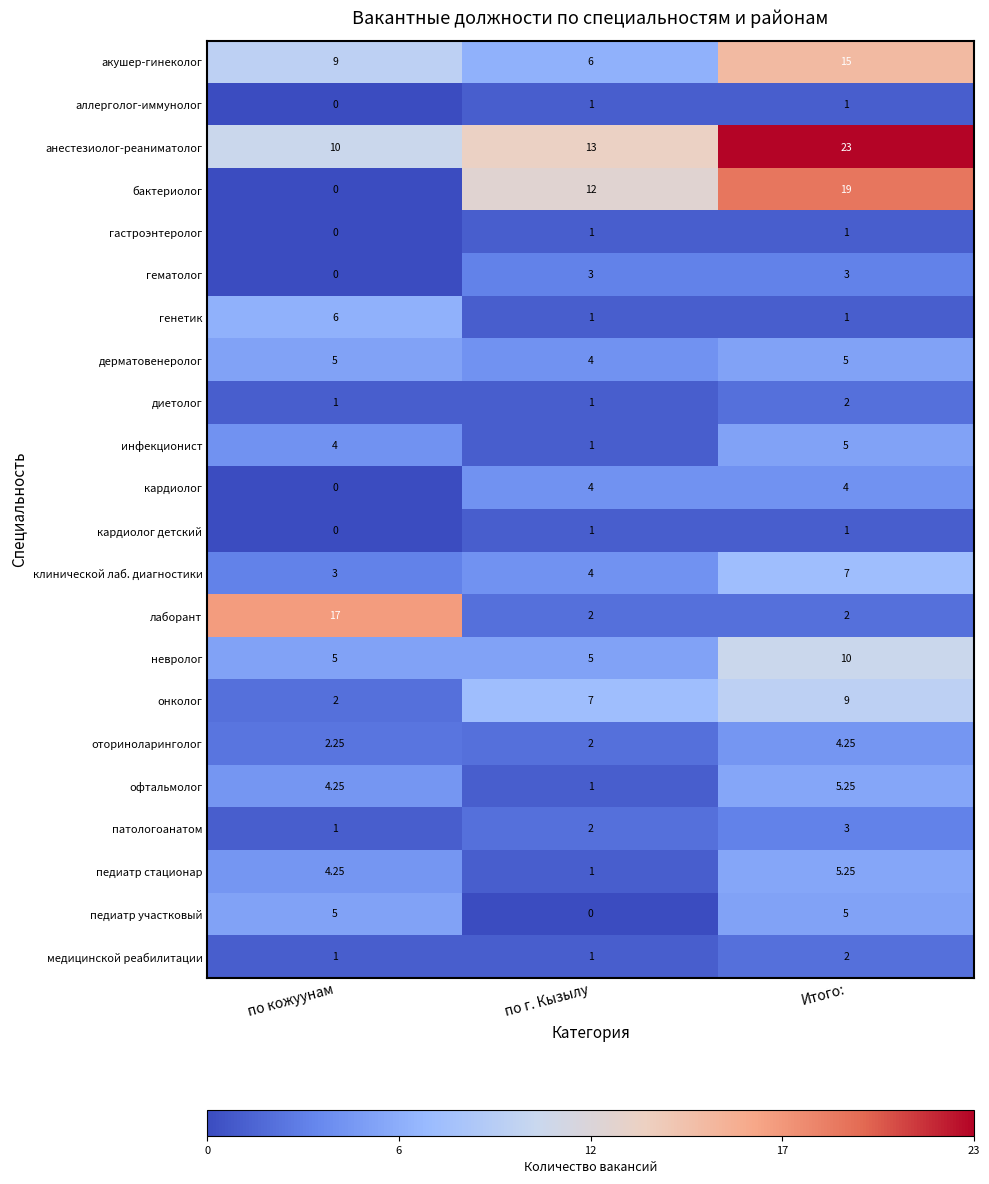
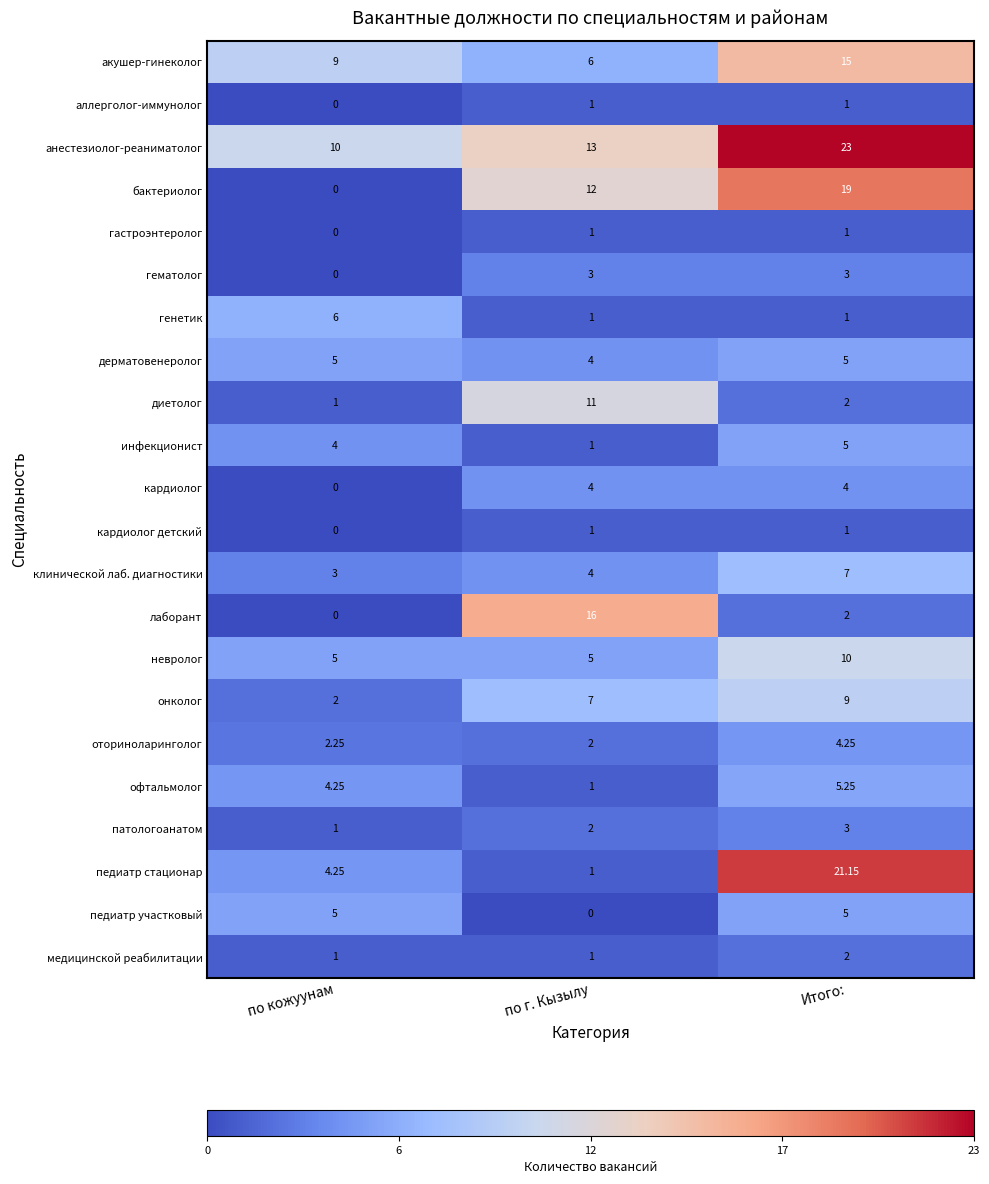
диетолог, по г. Кызылу: 1 -> 11
лаборант, по кожуунам: 17 -> 0
лаборант, по г. Кызылу: 2 -> 16
педиатр стационар, Итого:: 5.25 -> 21.15
